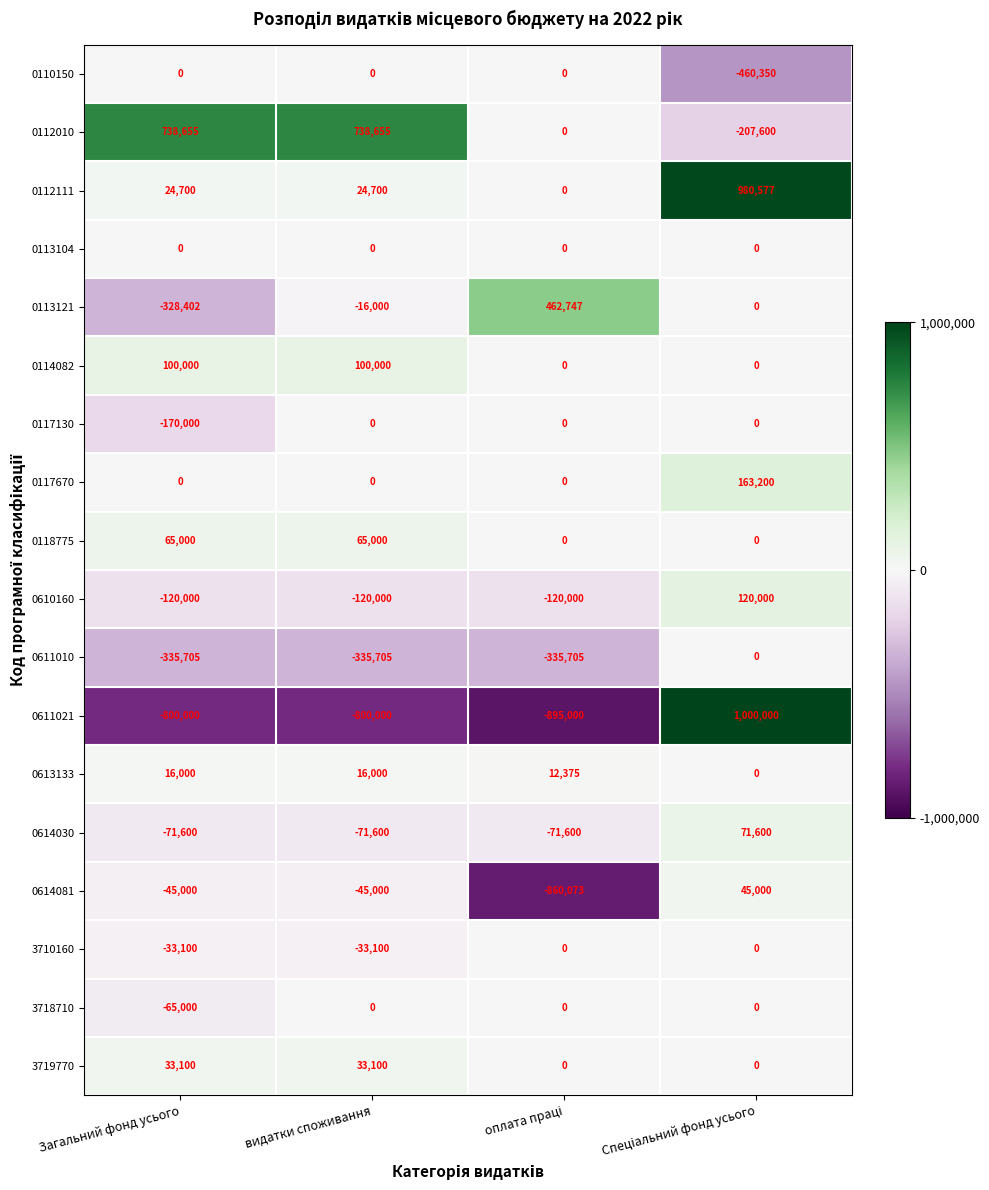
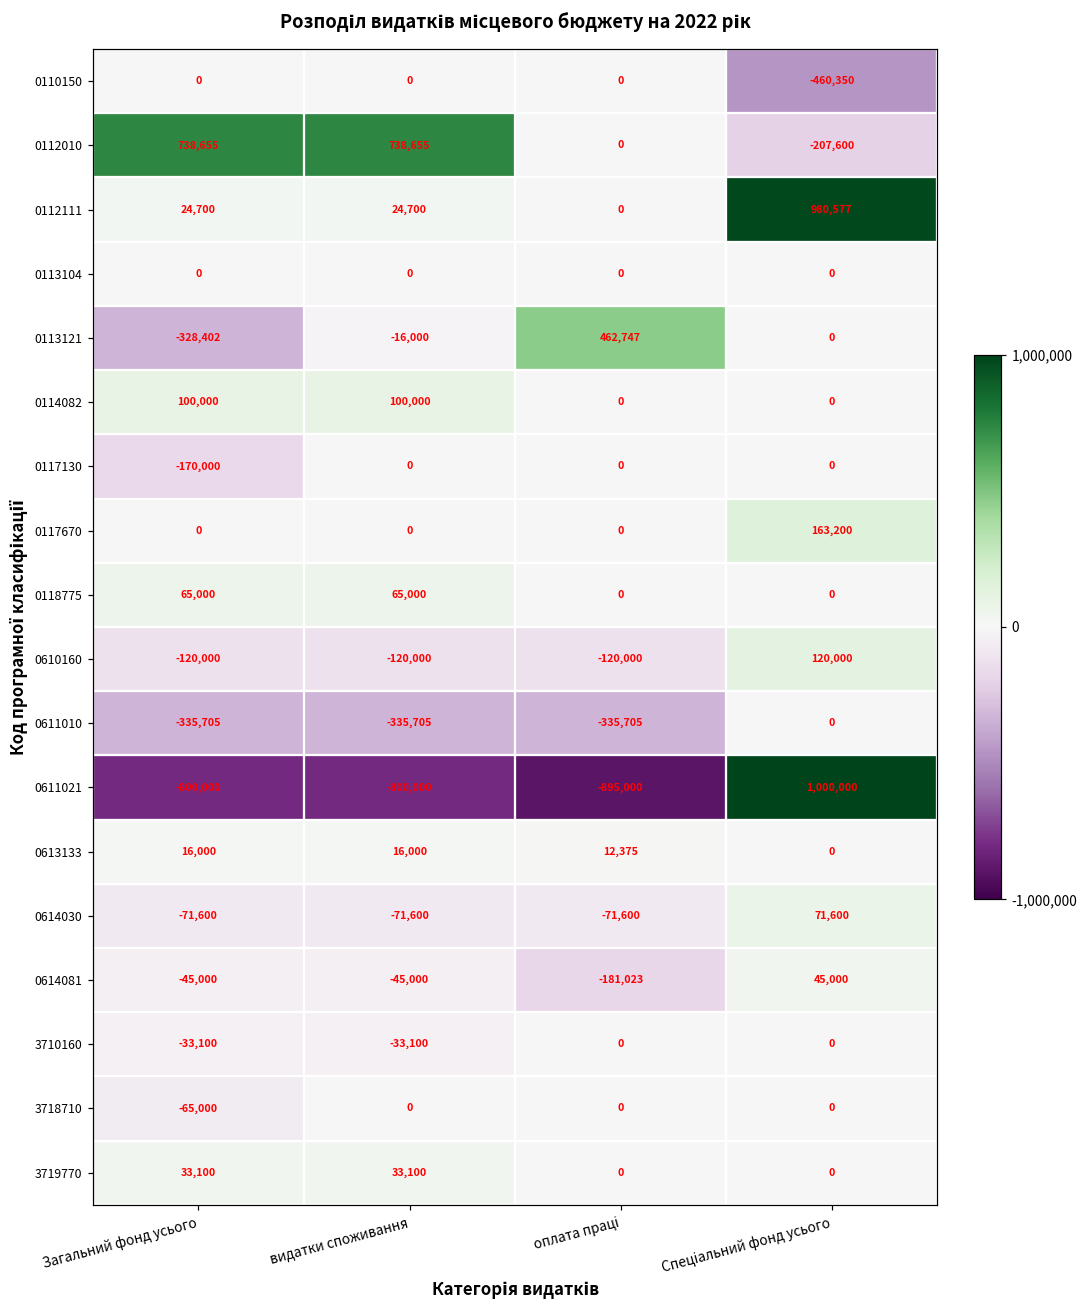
0614081, оплата праці: -860,073 -> -181,023
